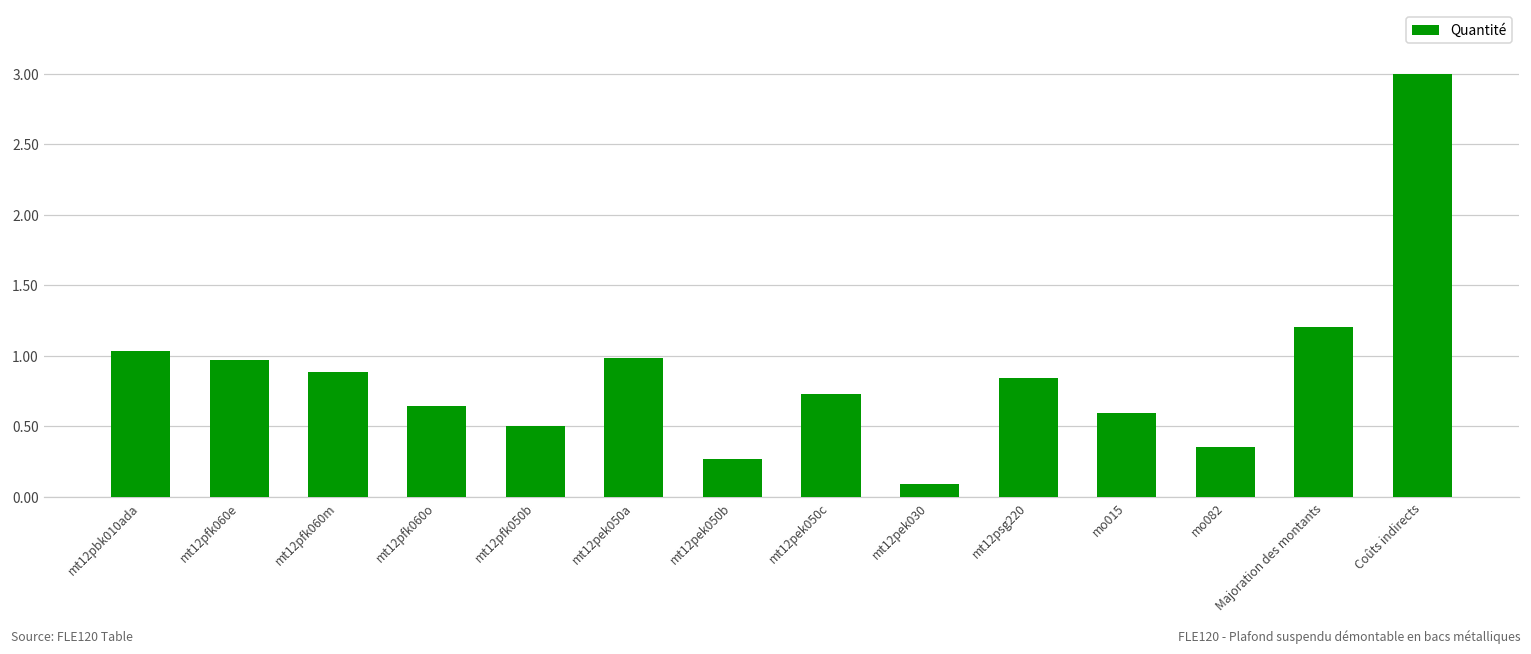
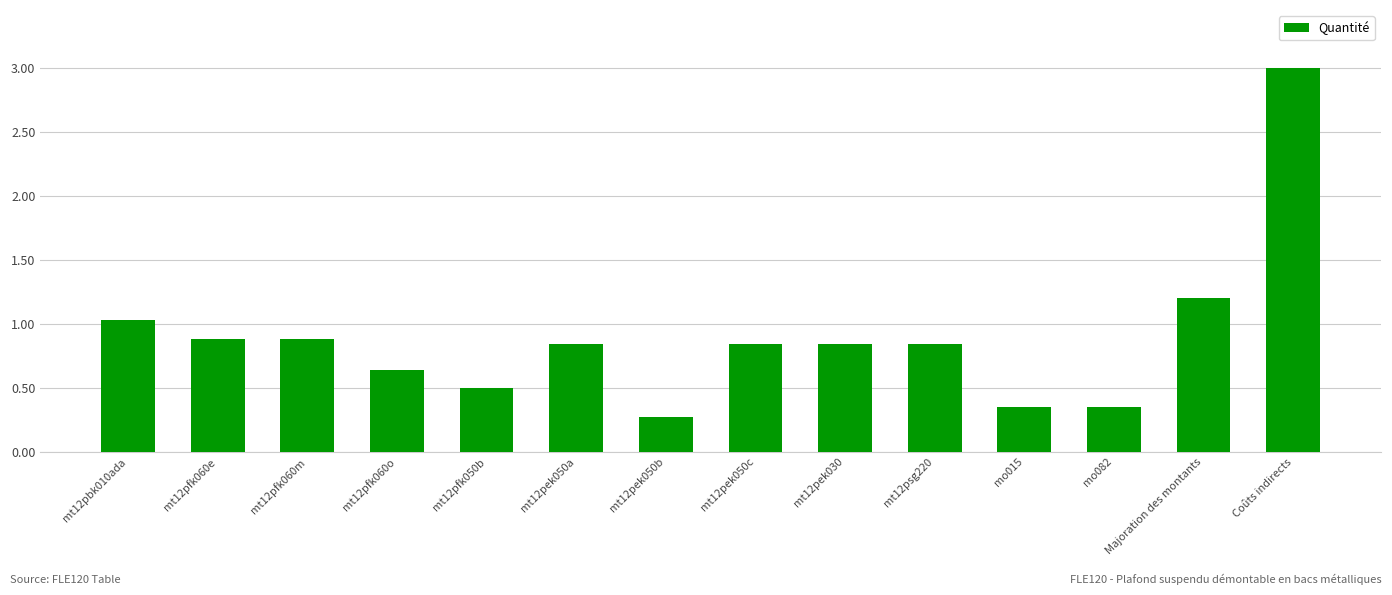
mt12pfk060e: 0.97 -> 0.88
mt12pek050a: 0.98 -> 0.84
mt12pek050c: 0.73 -> 0.84
mt12pek030: 0.09 -> 0.84
mo015: 0.59 -> 0.35
